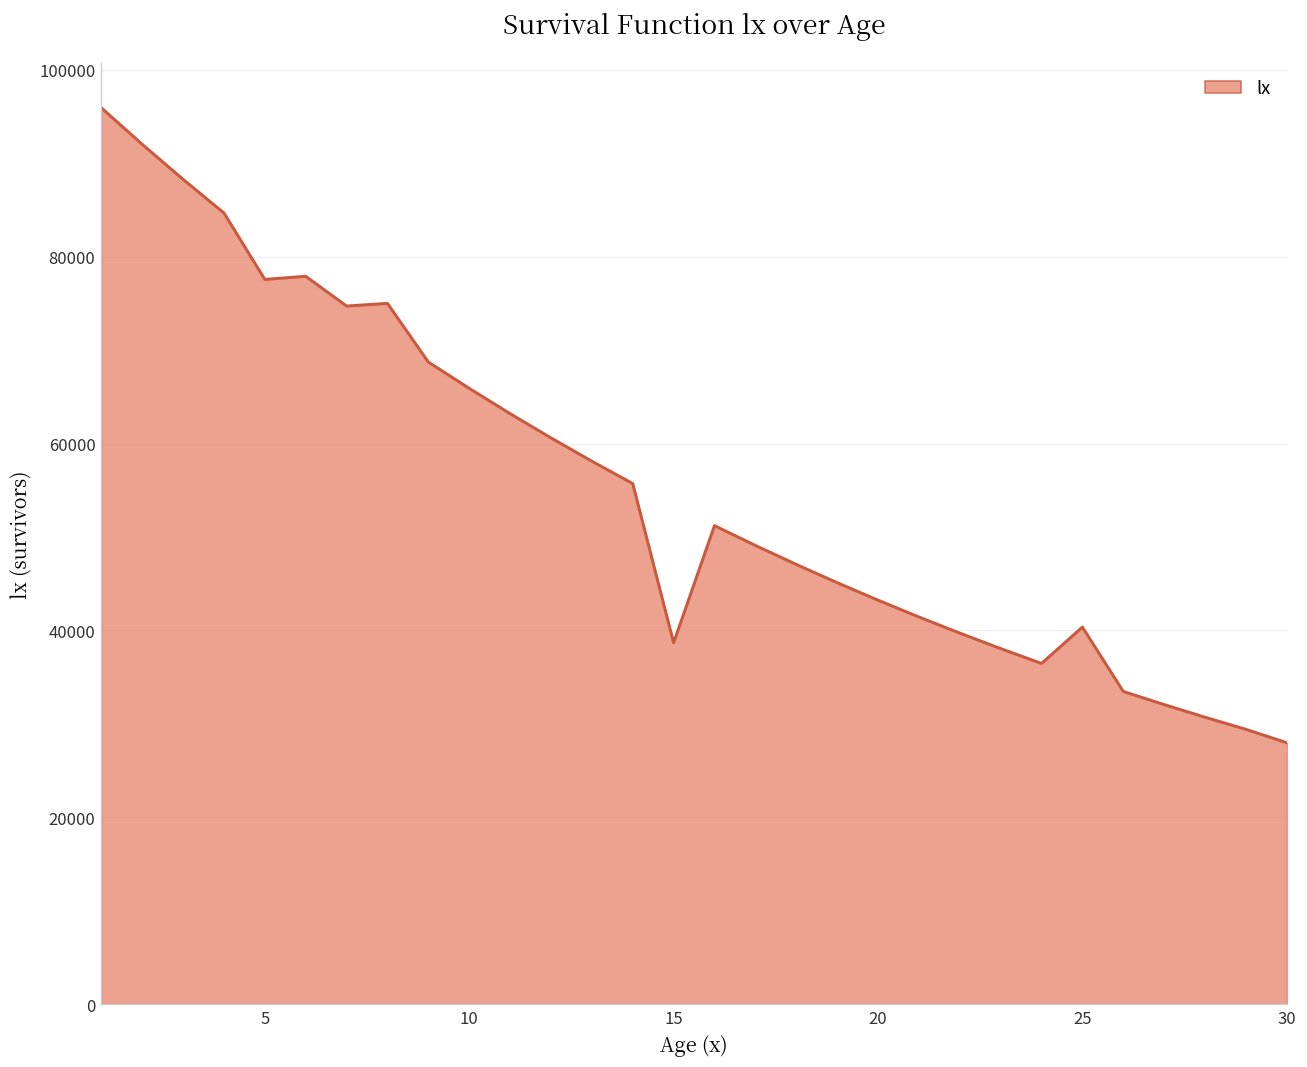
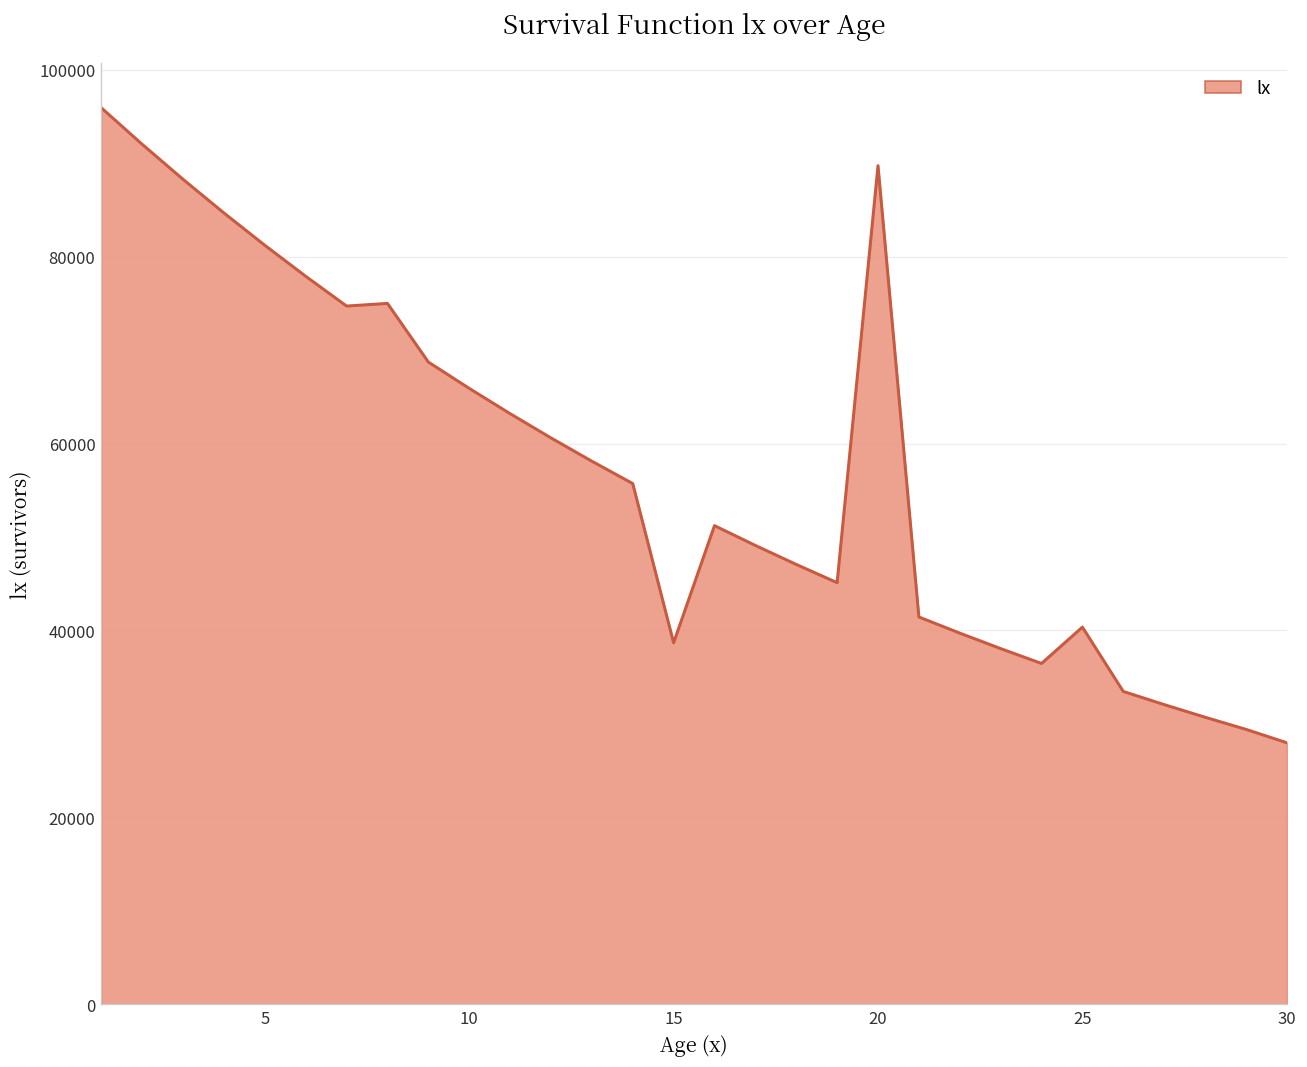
5: 78000 -> 81000
20: 43000 -> 90000
